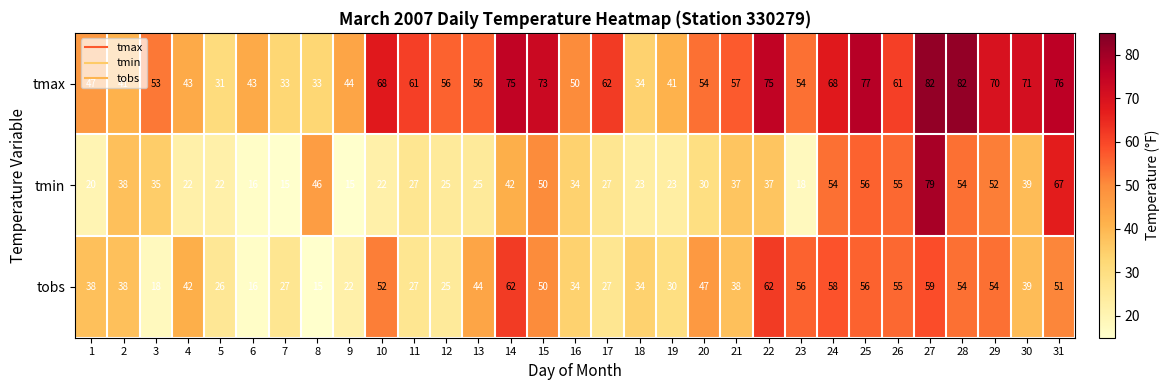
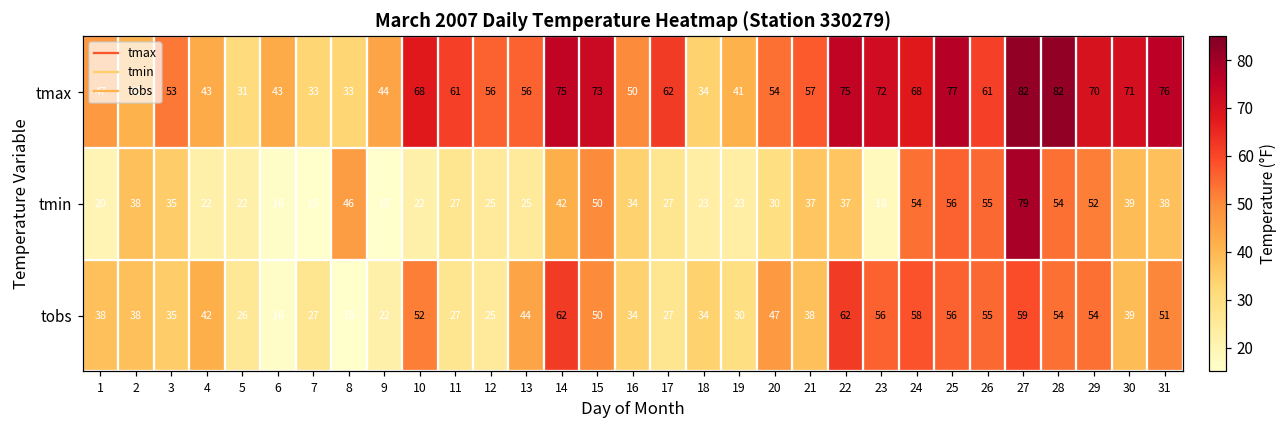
tmax, 23: 54 -> 72
tmin, 31: 67 -> 38
tobs, 3: 18 -> 35
